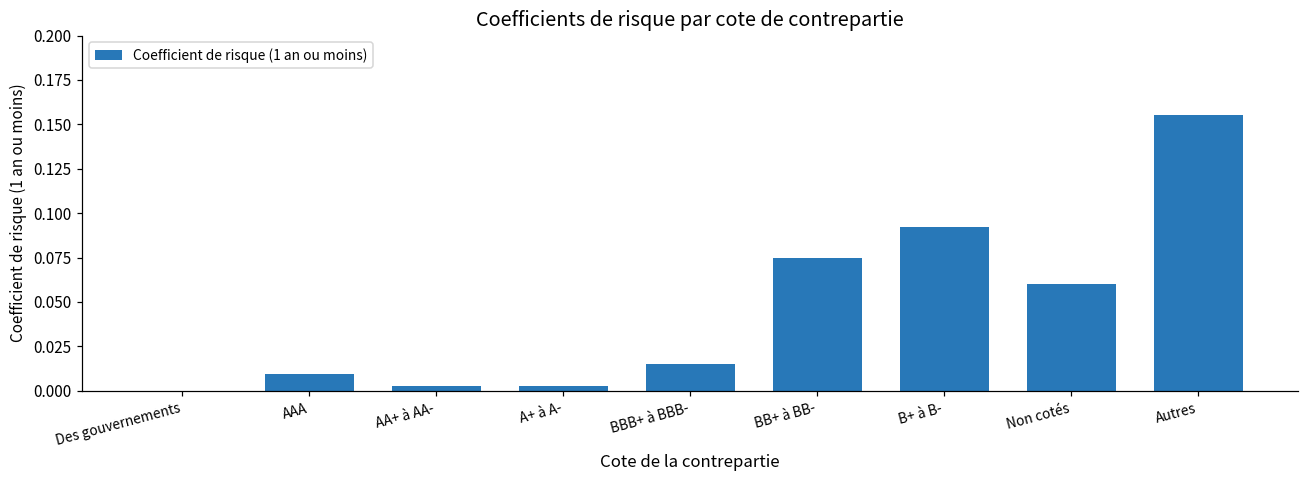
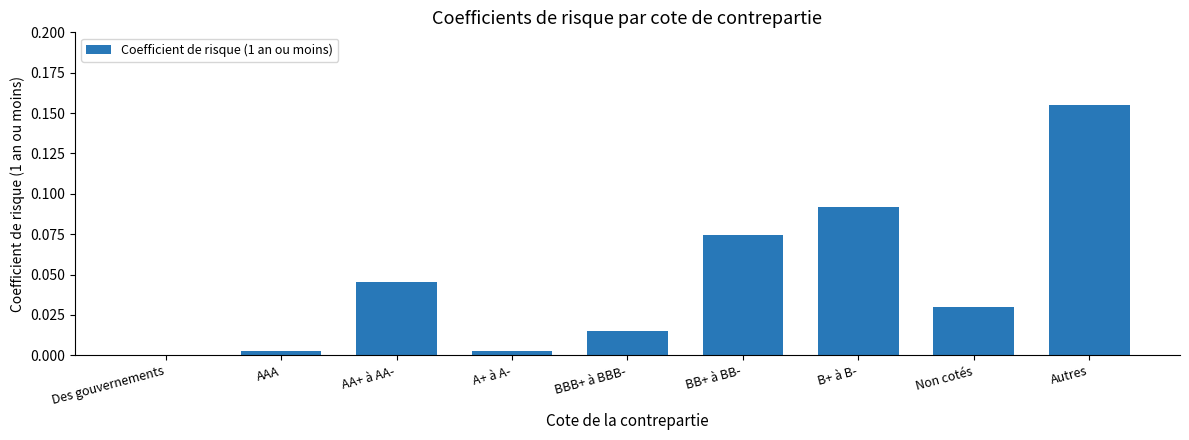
AAA: 0.009 -> 0.003
AA+ à AA-: 0.003 -> 0.045
Non cotés: 0.06 -> 0.03
